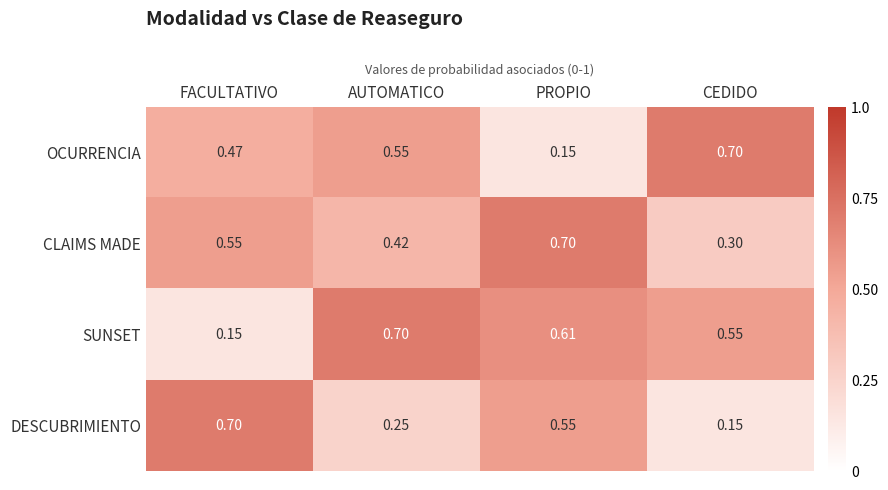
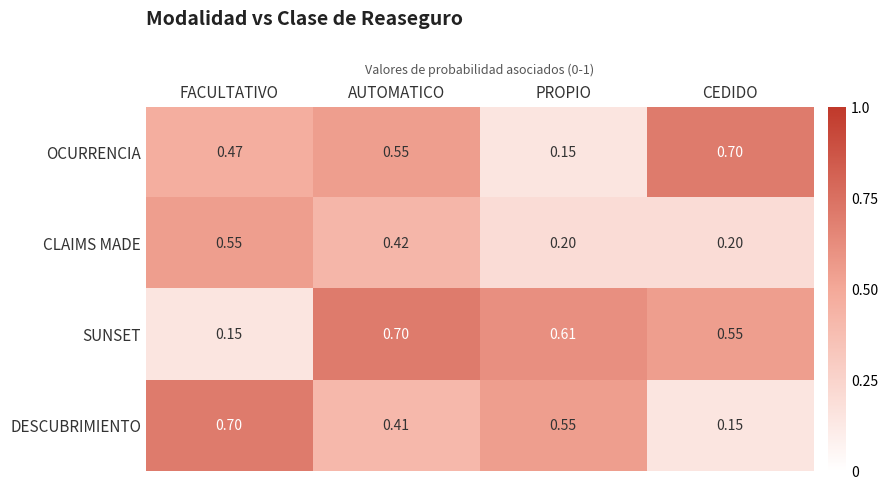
CLAIMS MADE, PROPIO: 0.70 -> 0.20
CLAIMS MADE, CEDIDO: 0.30 -> 0.20
DESCUBRIMIENTO, AUTOMATICO: 0.25 -> 0.41
